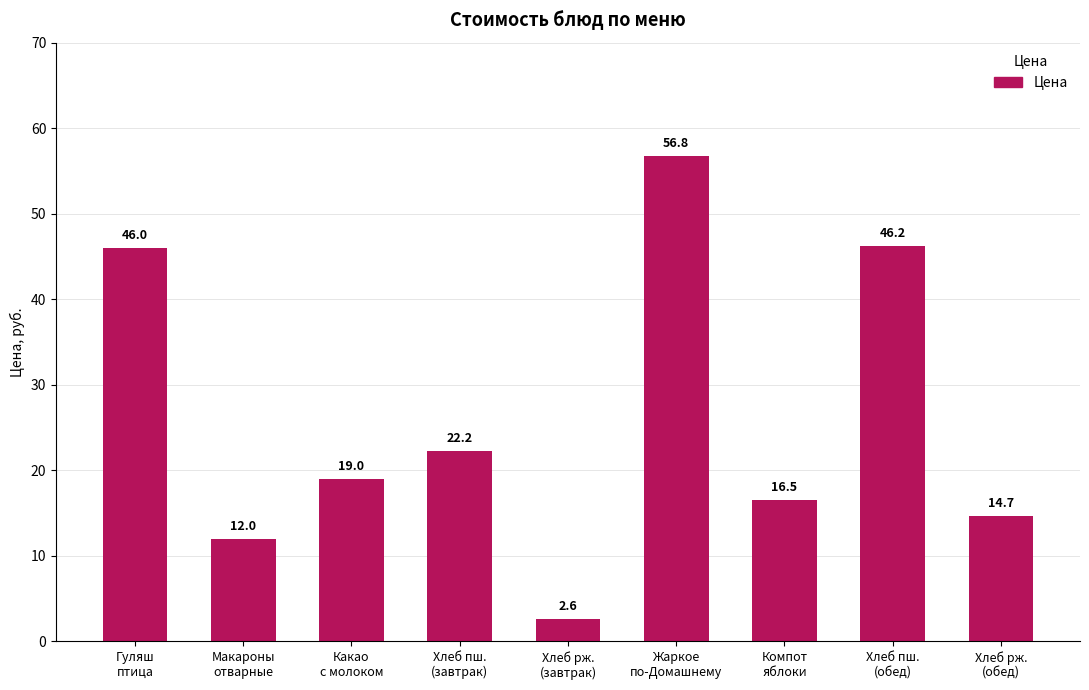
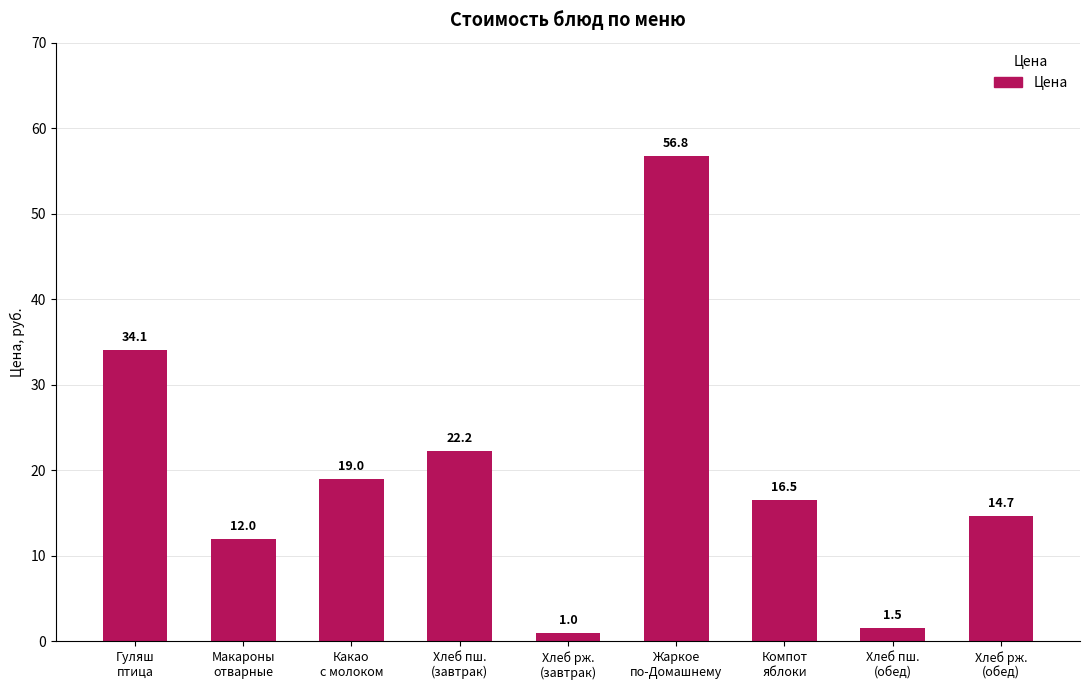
Гуляш птица: 46.0 -> 34.1
Хлеб рж. (завтрак): 2.6 -> 1.0
Хлеб пш. (обед): 46.2 -> 1.5
